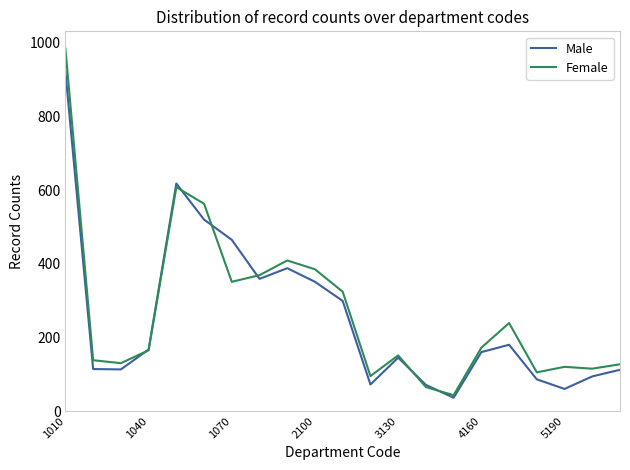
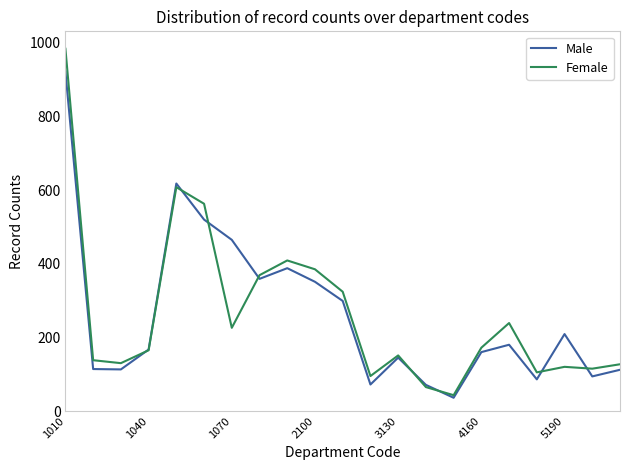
Female, 1070: 350 -> 230
Male, 5190: 60 -> 210
